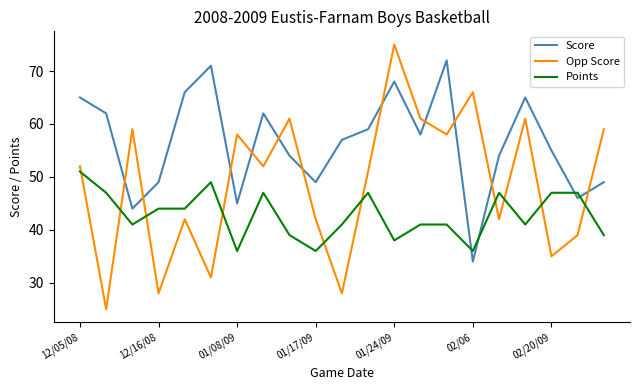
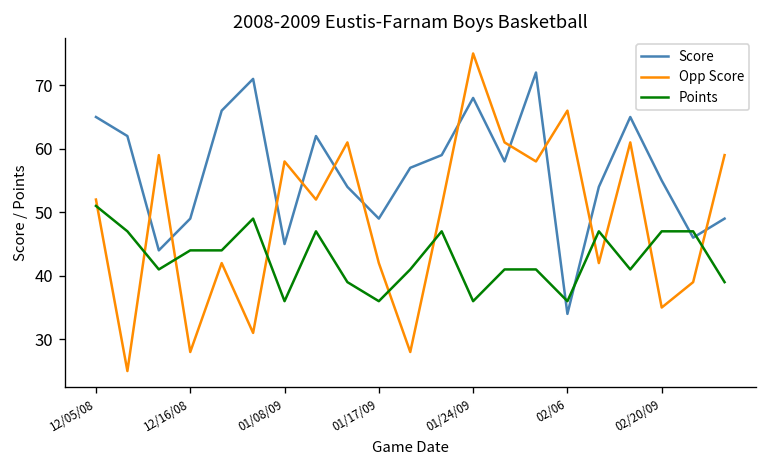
Points, 01/24/09: 38 -> 36
